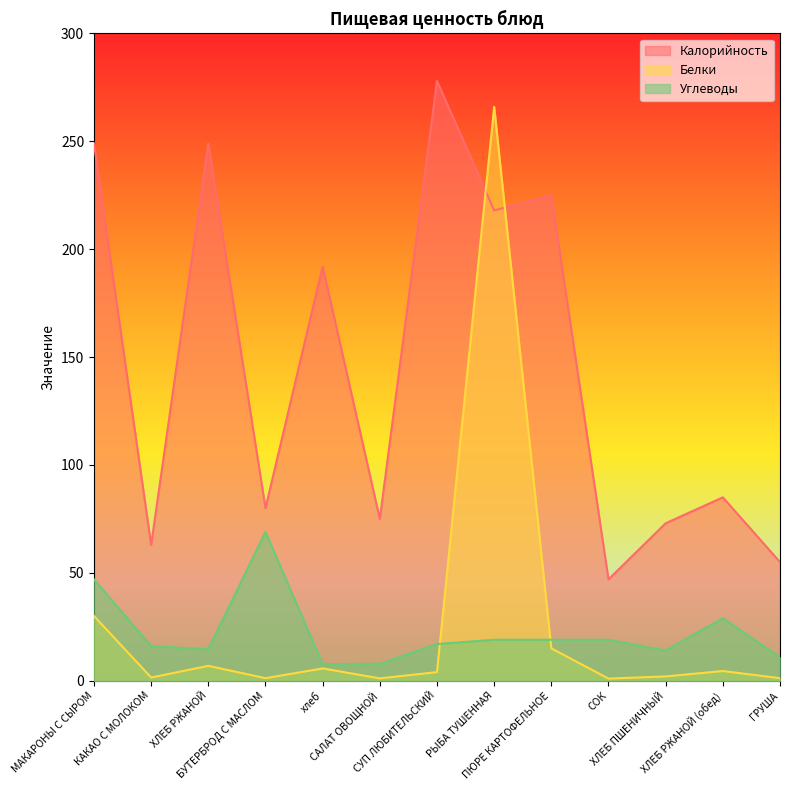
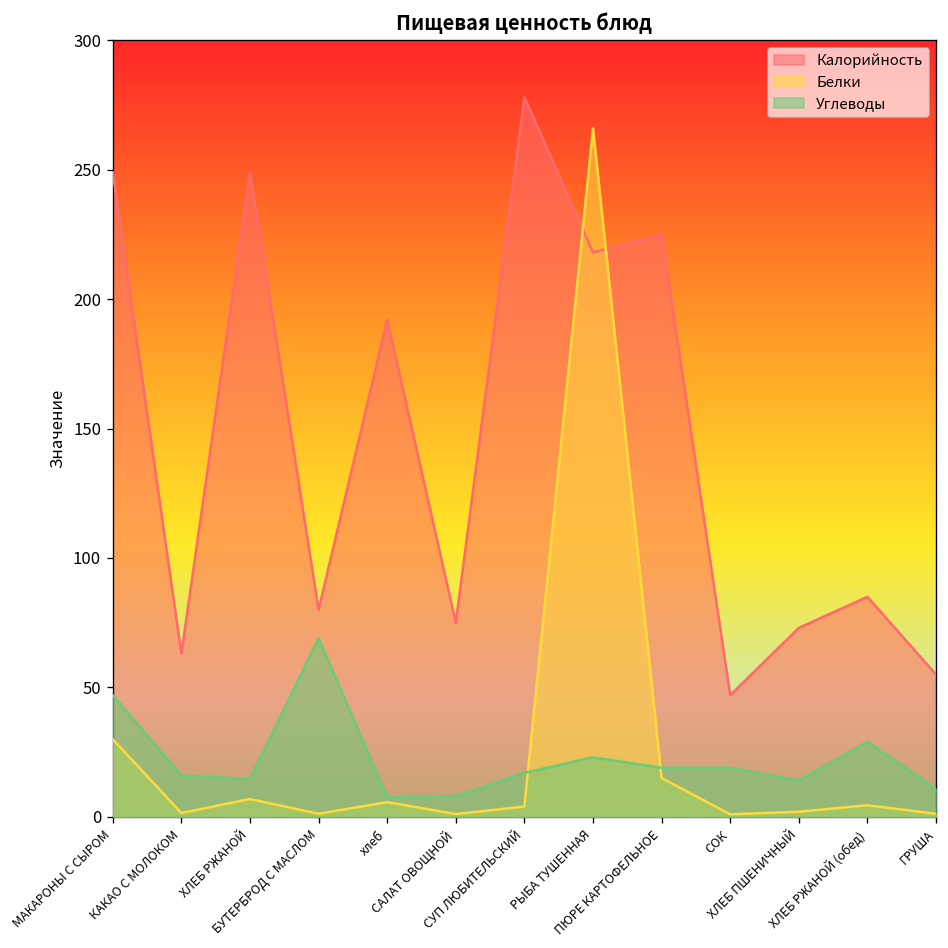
Углеводы, РЫБА ТУШЕННАЯ: 19 -> 23
